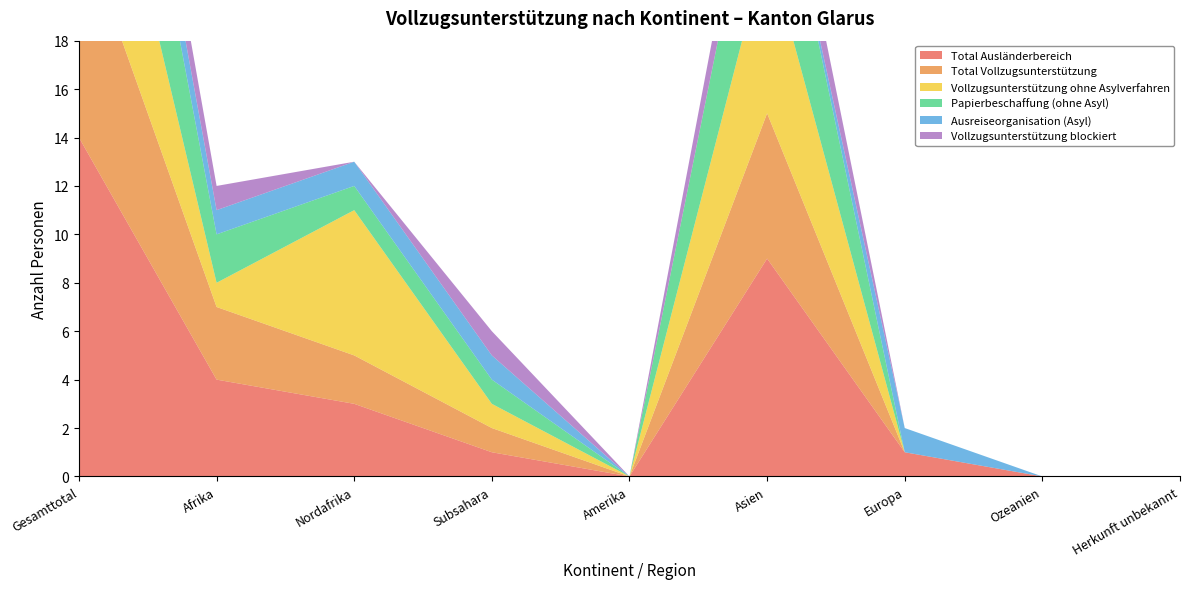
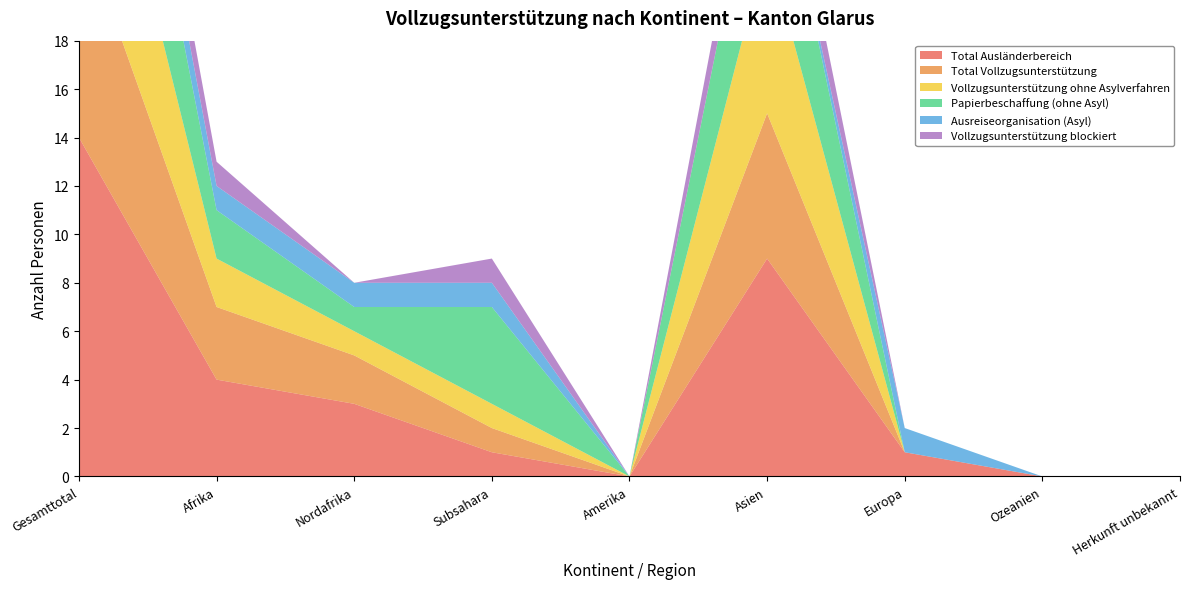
Vollzugsunterstützung ohne Asylverfahren, Afrika: 1 -> 2
Vollzugsunterstützung ohne Asylverfahren, Nordafrika: 6 -> 1
Papierbeschaffung (ohne Asyl), Subsahara: 1 -> 4
